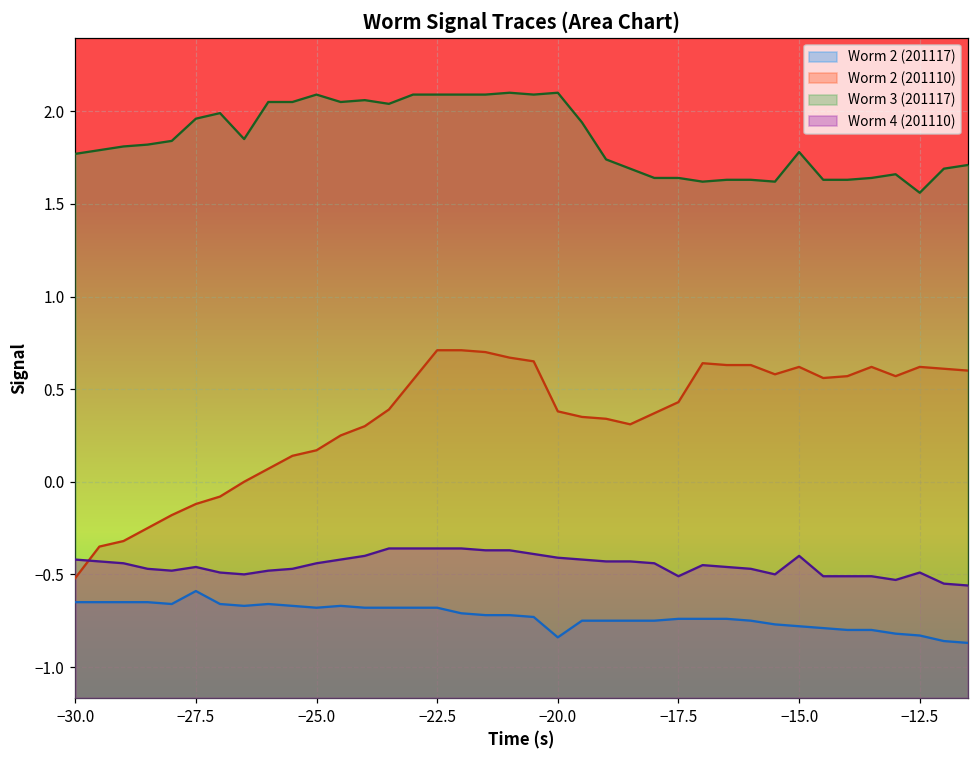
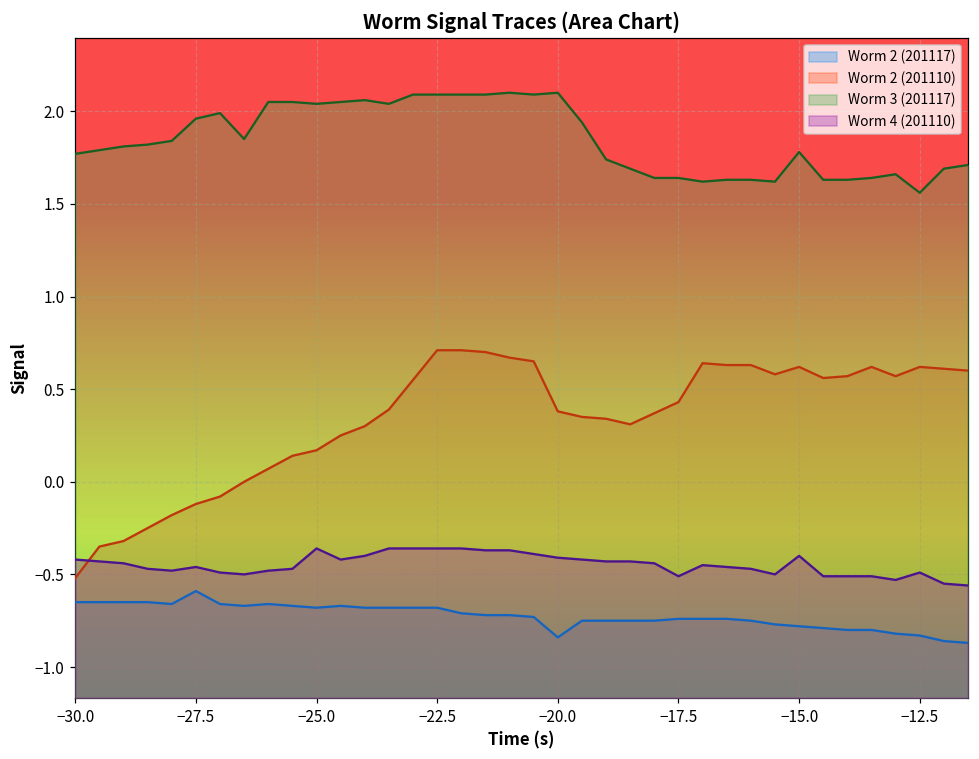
Worm 3 (201117), −25.0: 2.09 -> 2.04
Worm 4 (201110), −25.0: -0.44 -> -0.36
